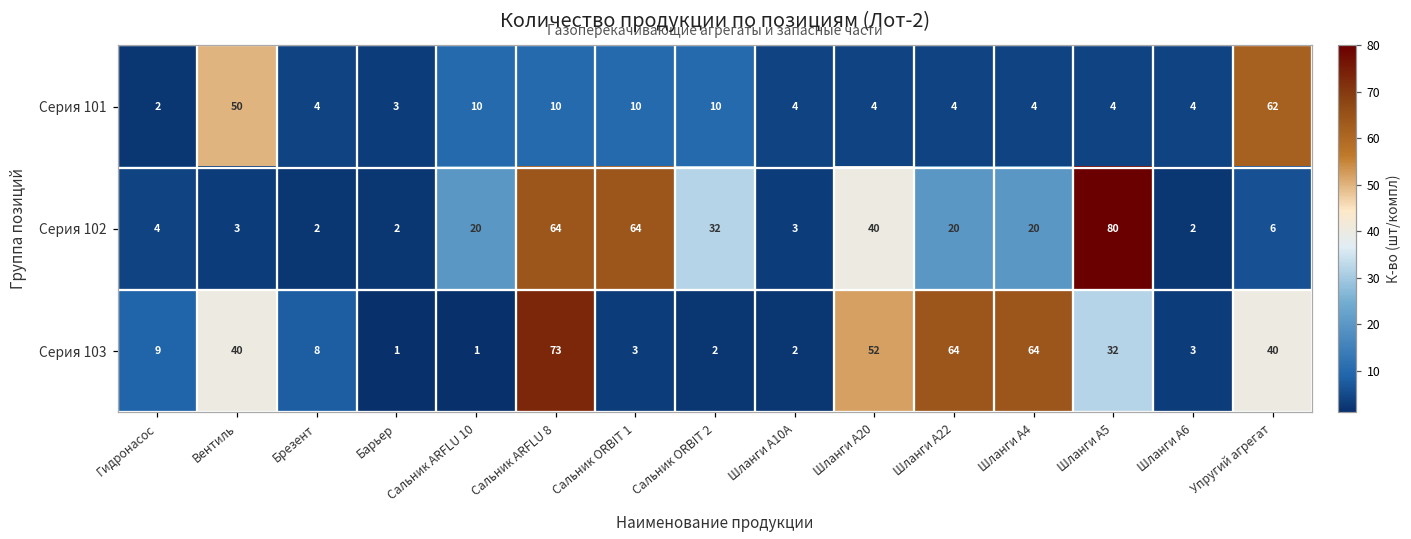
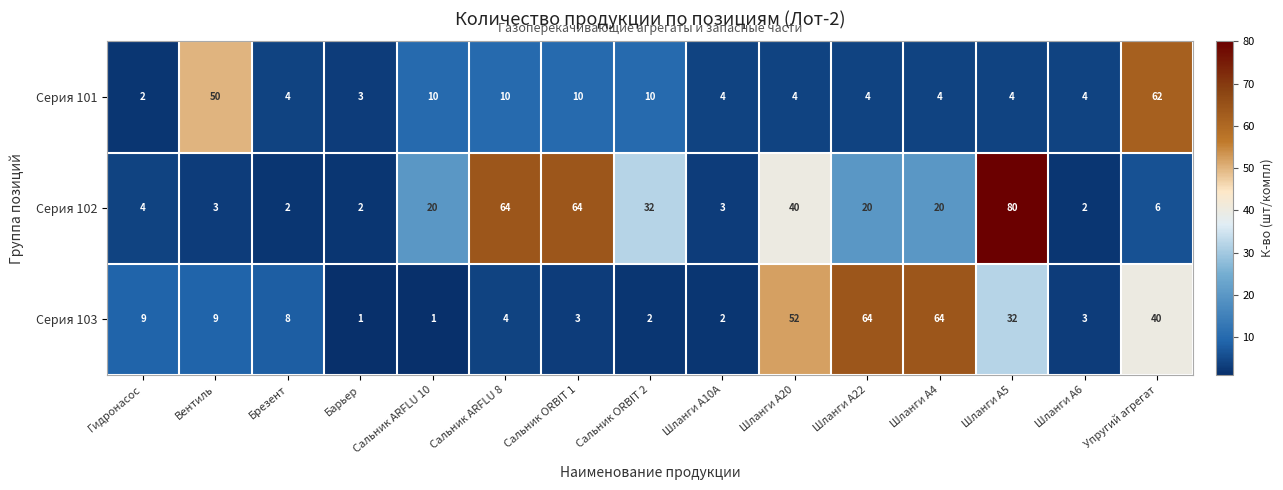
Серия 103, Вентиль: 40 -> 9
Серия 103, Сальник ARFLU 8: 73 -> 4
